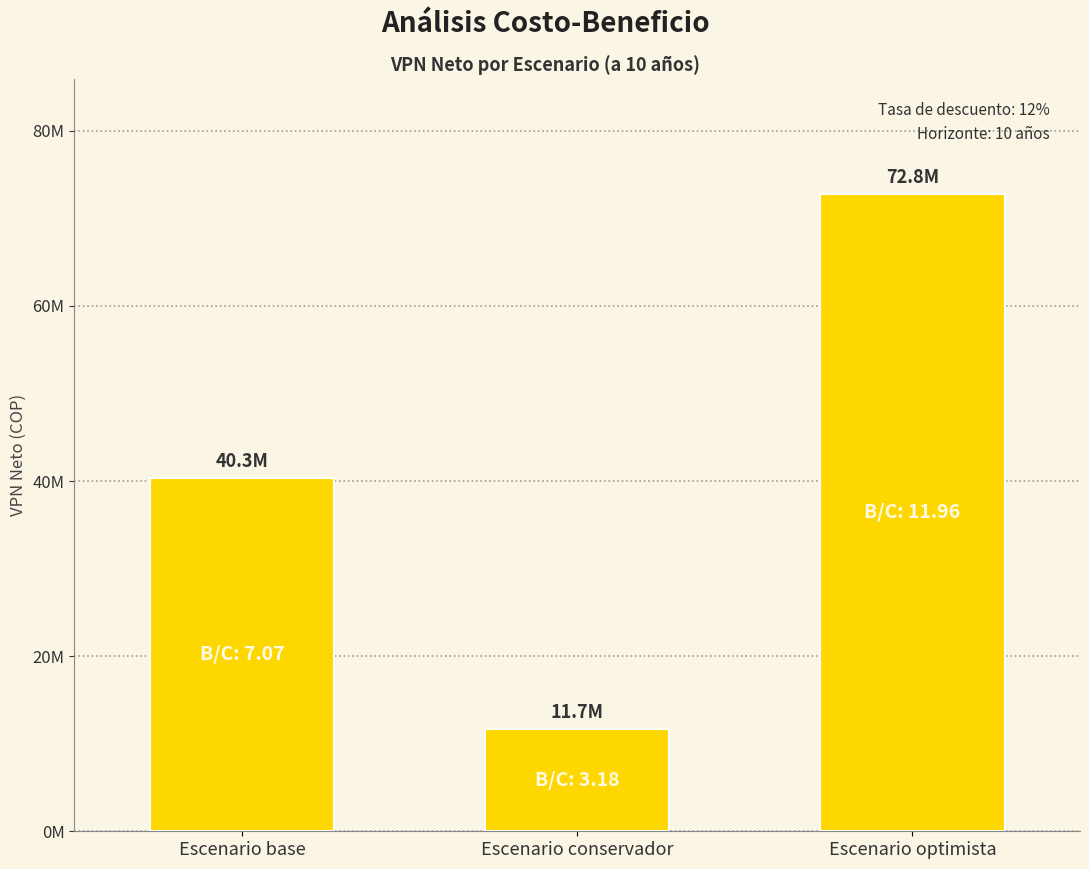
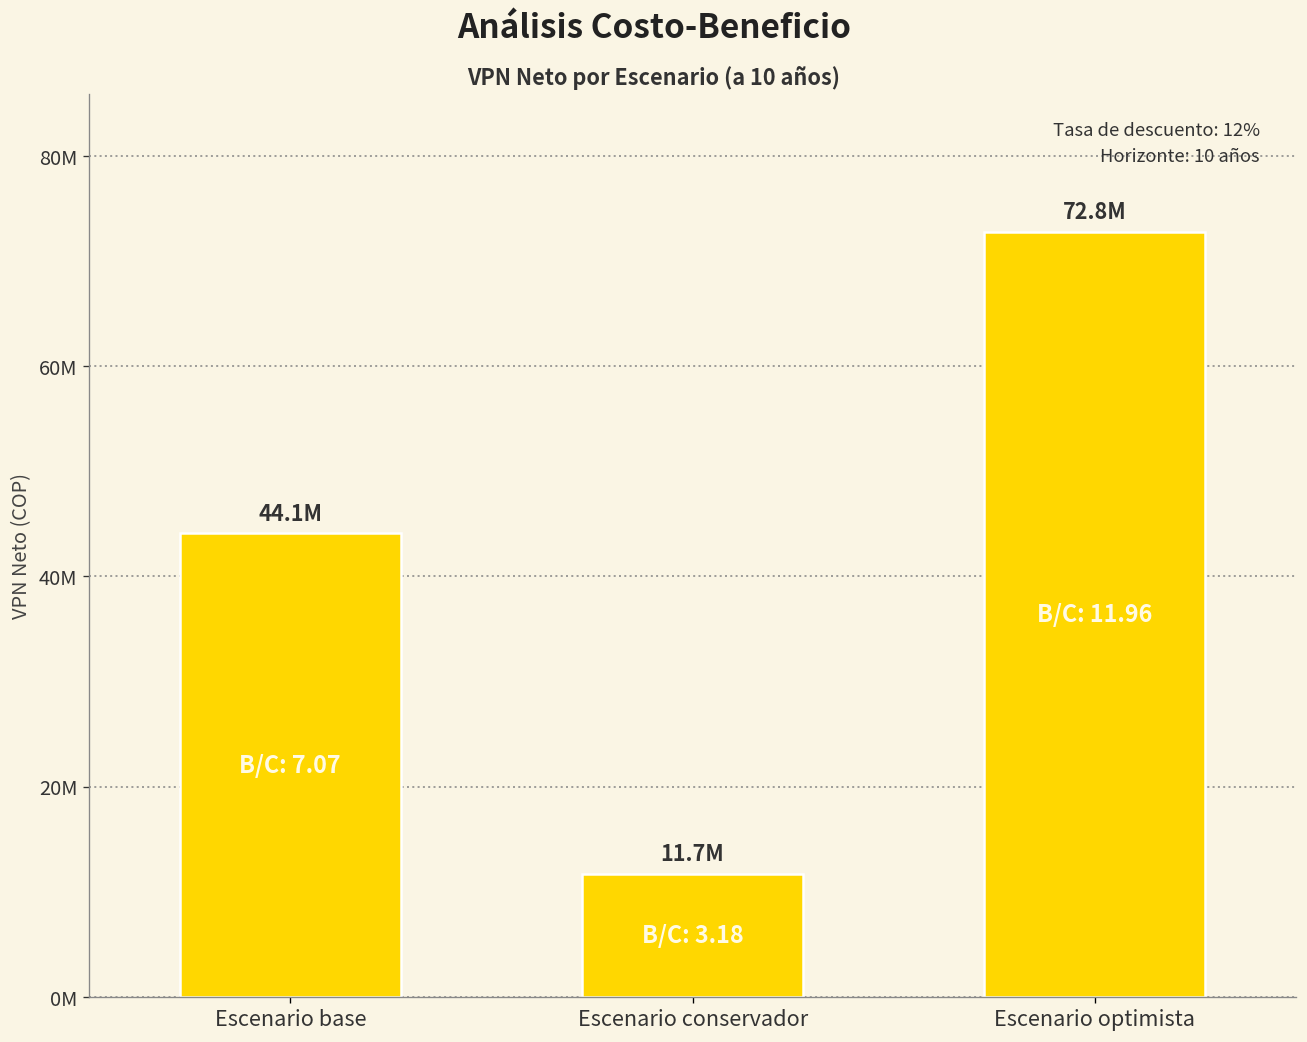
Escenario base: 40.3M -> 44.1M
